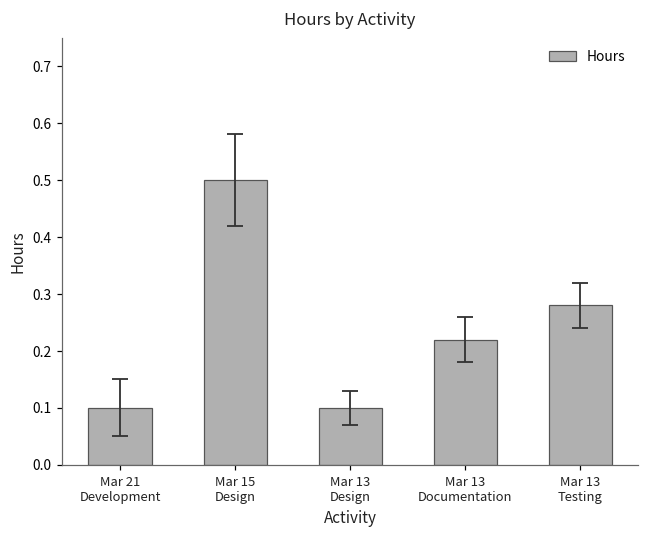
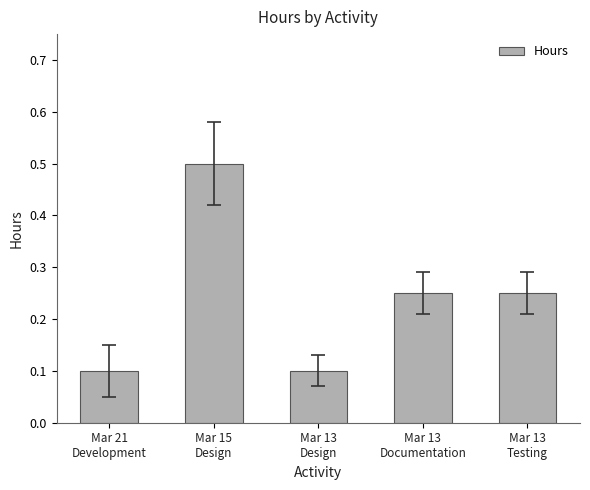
Hours, Mar 13 Documentation: 0.22 -> 0.25
Hours, Mar 13 Testing: 0.28 -> 0.25
